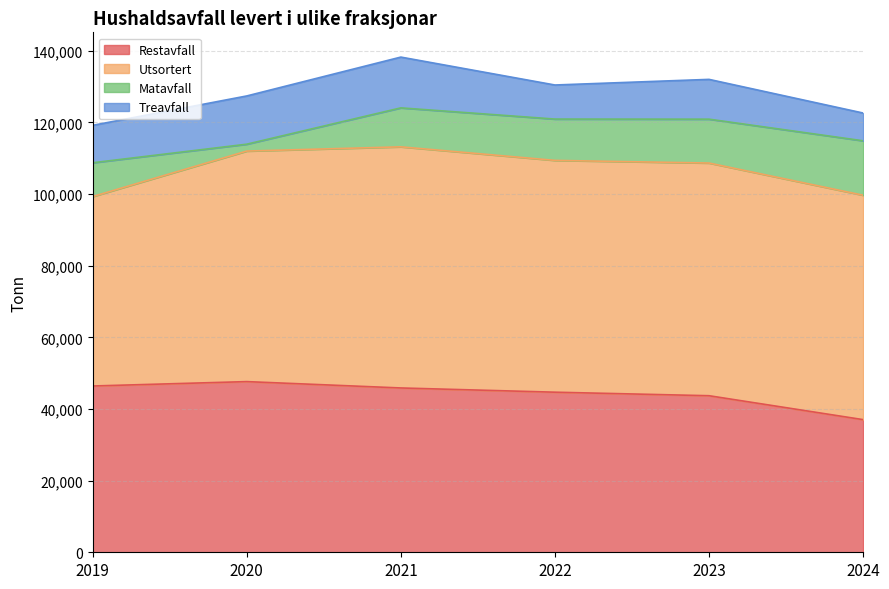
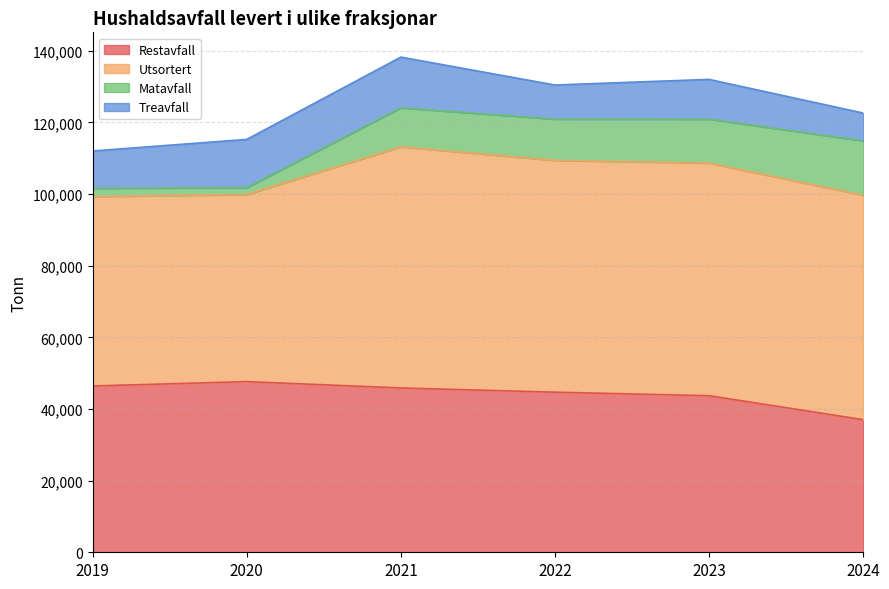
Matavfall, 2019: 9,000 -> 2,000
Utsortert, 2020: 64,000 -> 52,000
